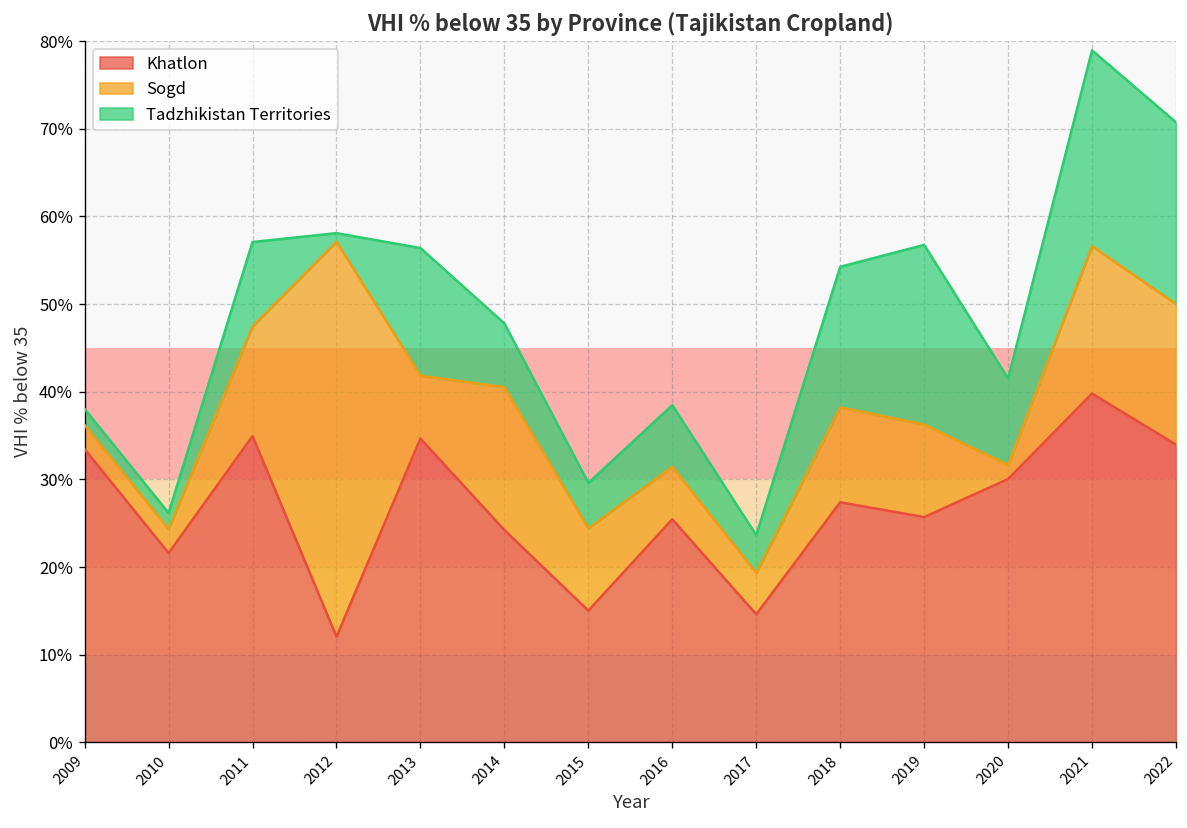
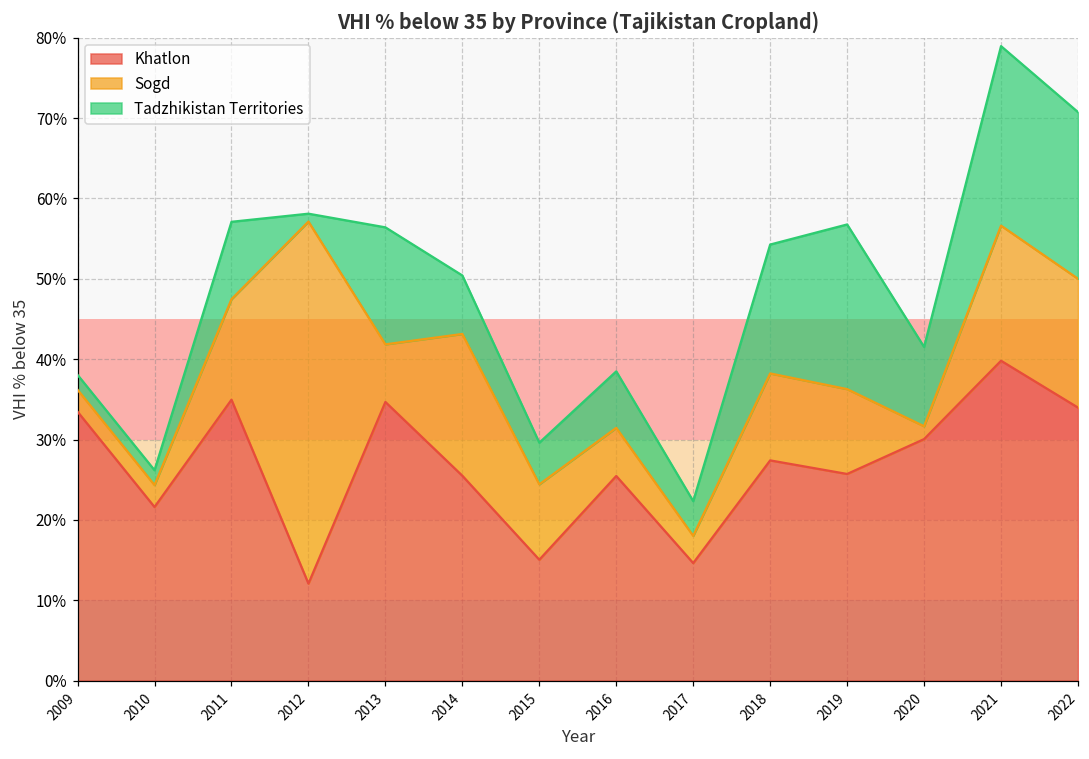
Khatlon, 2014: 24% -> 25%
Sogd, 2014: 16% -> 18%
Sogd, 2017: 5% -> 3%
